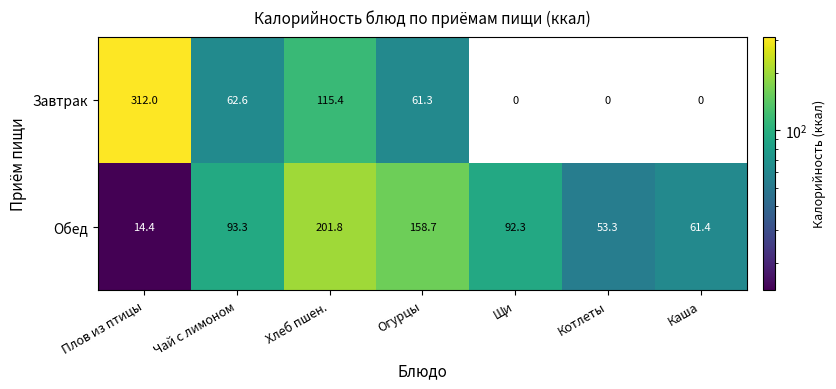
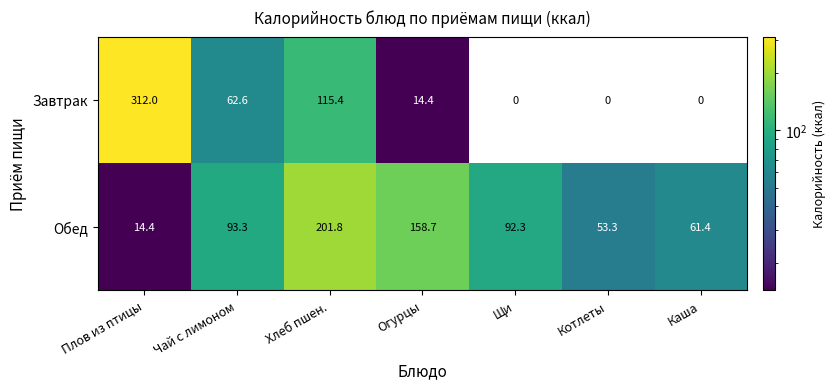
Завтрак, Огурцы: 61.3 -> 14.4
